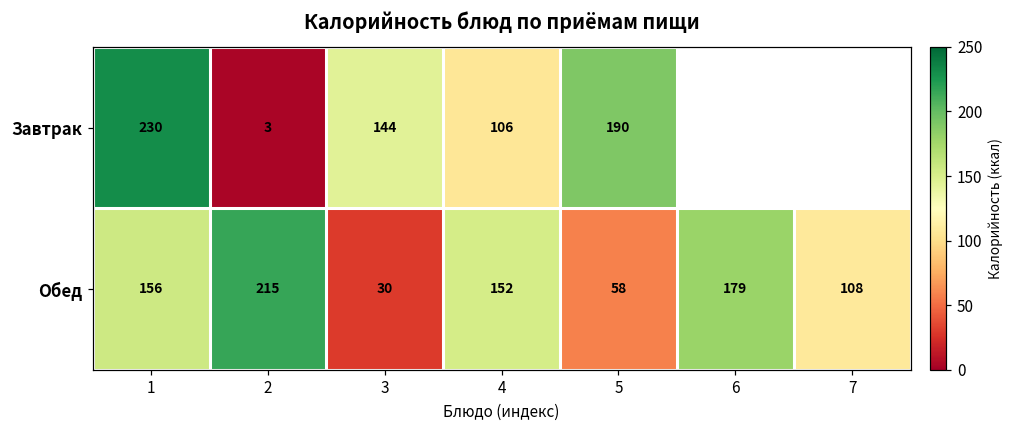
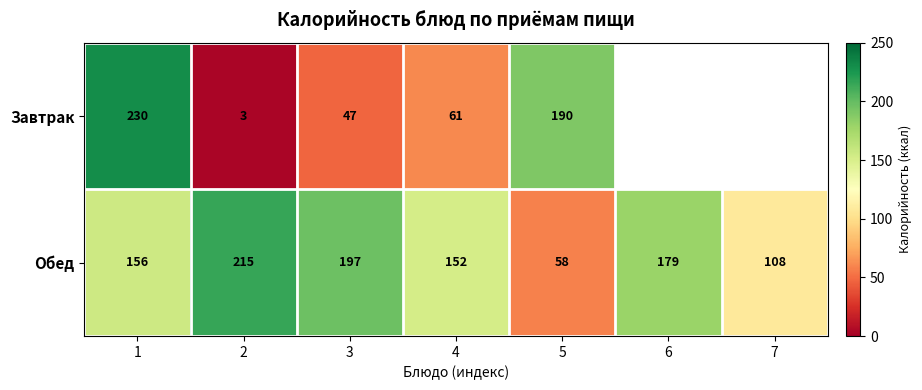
Завтрак, 3: 144 -> 47
Завтрак, 4: 106 -> 61
Обед, 3: 30 -> 197
